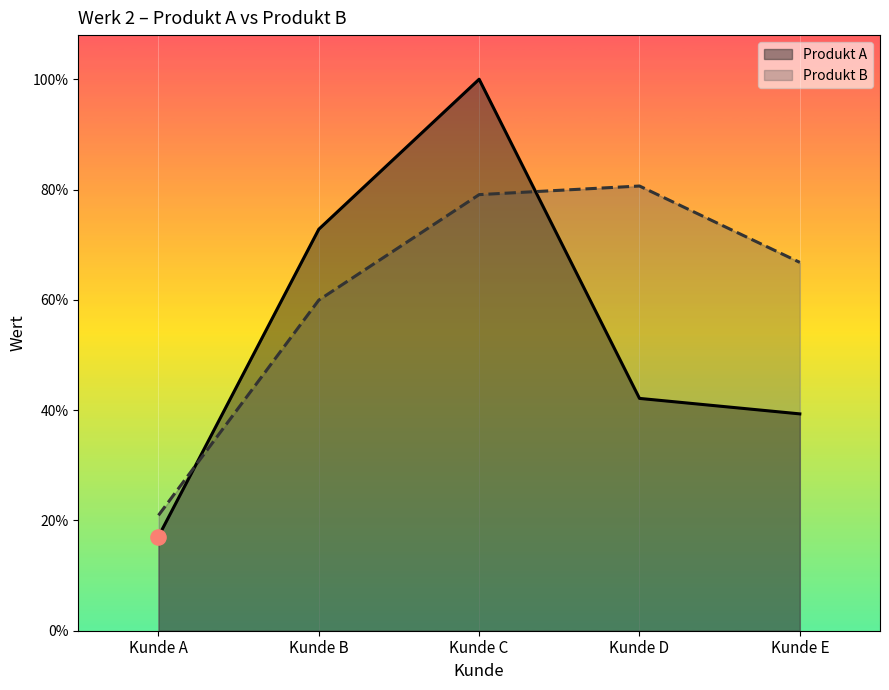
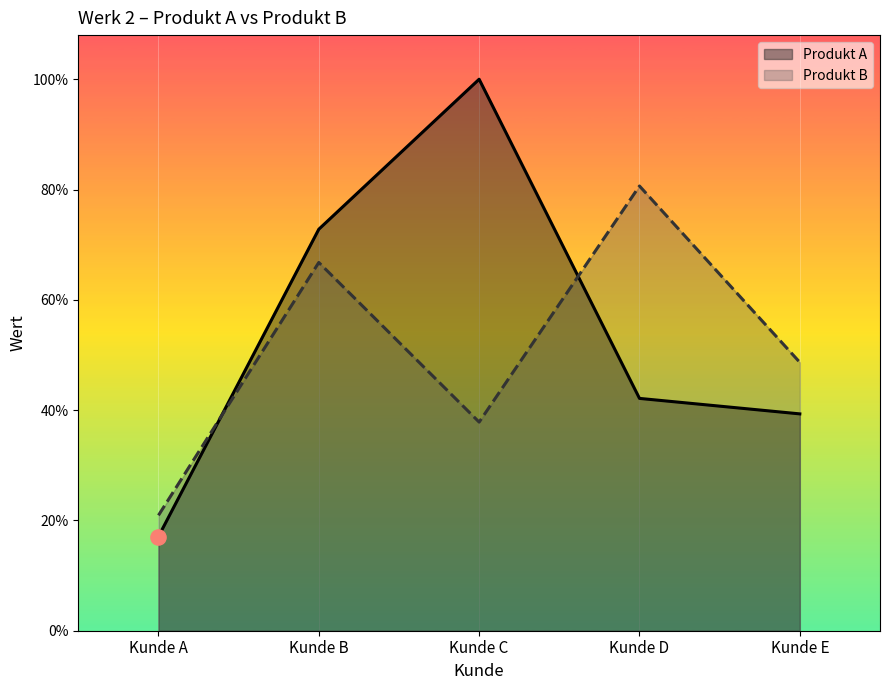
Produkt B, Kunde B: 60% -> 67%
Produkt B, Kunde C: 79% -> 38%
Produkt B, Kunde E: 67% -> 49%
